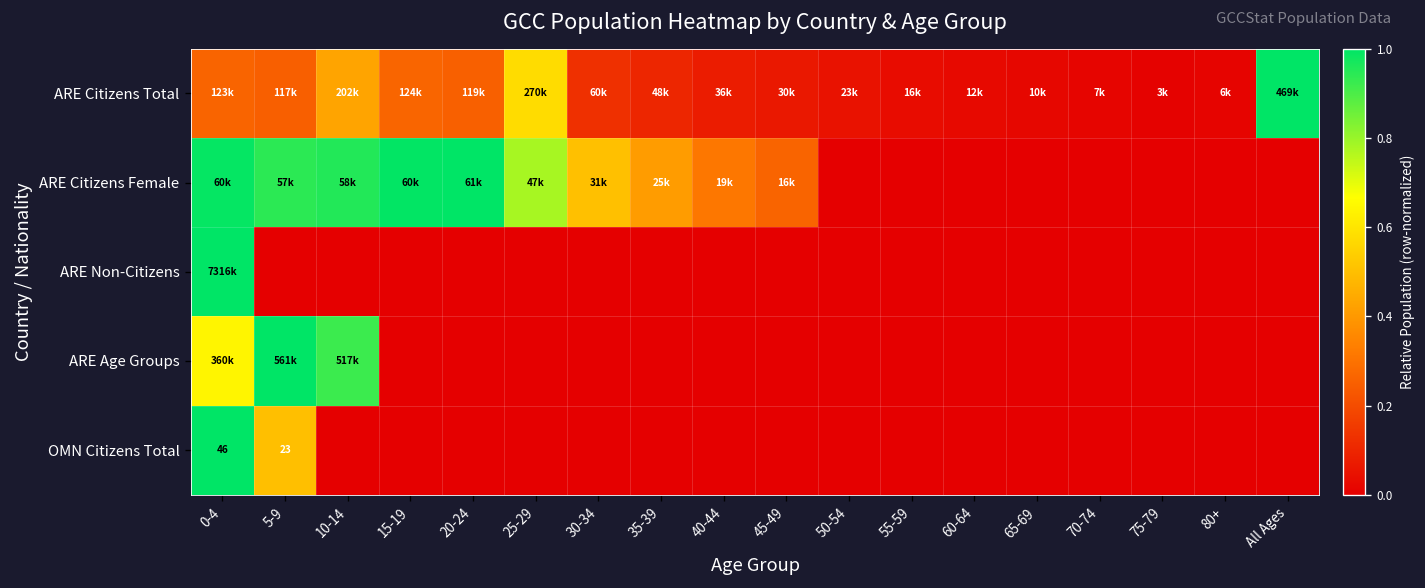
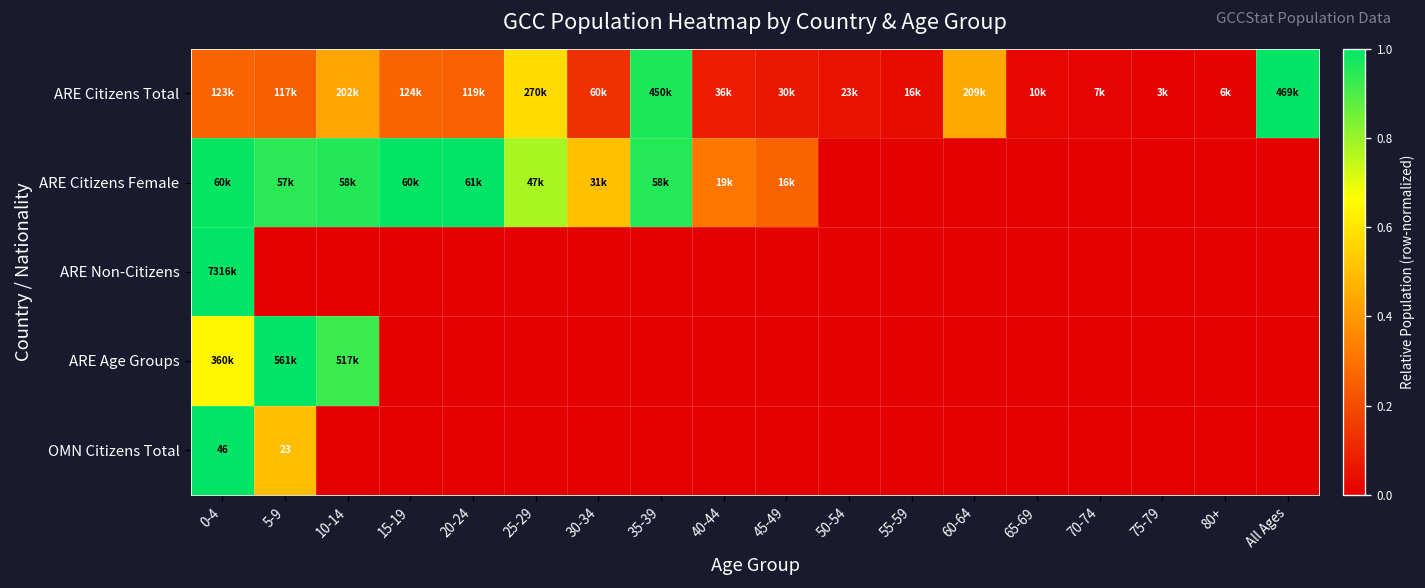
ARE Citizens Total, 35-39: 48k -> 450k
ARE Citizens Total, 60-64: 12k -> 209k
ARE Citizens Female, 35-39: 25k -> 58k
